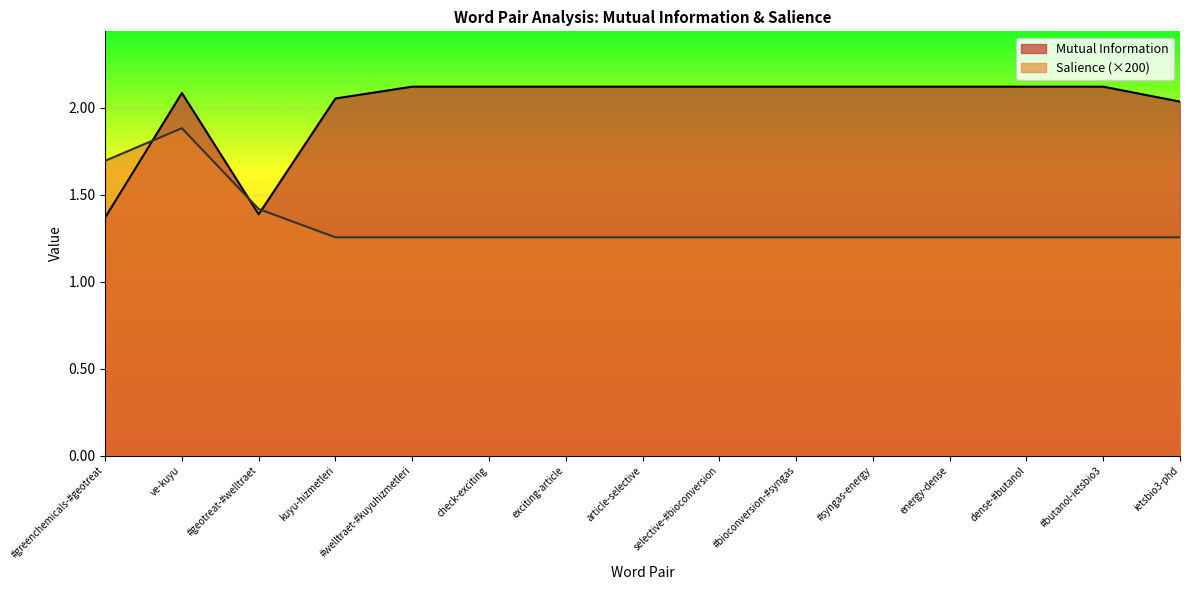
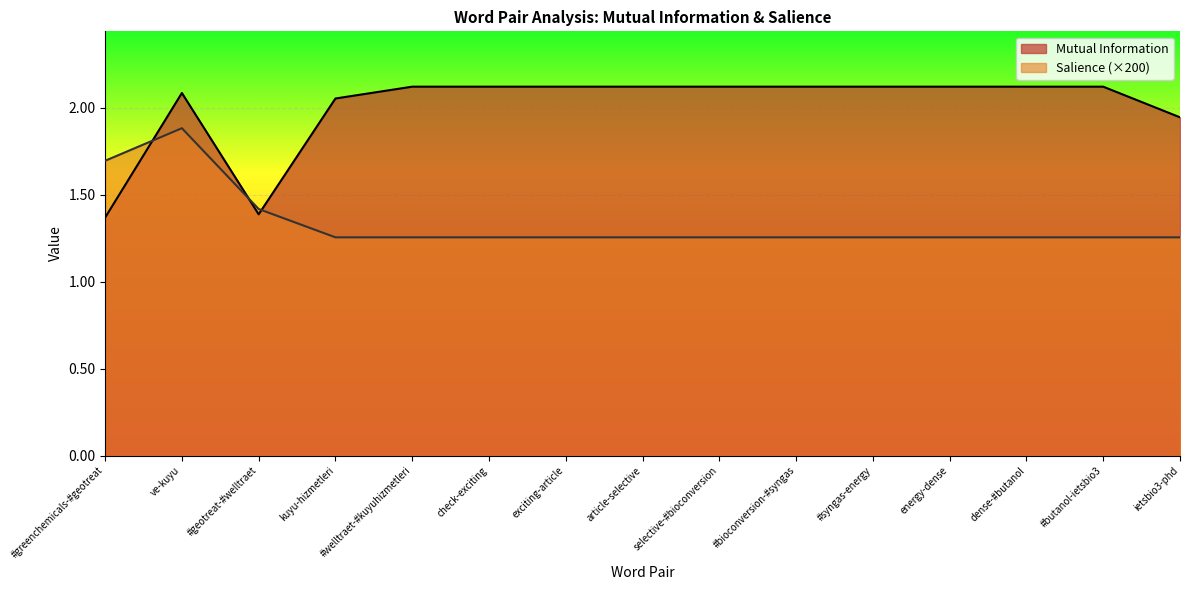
Mutual Information, ietsbio3-phd: 2.03 -> 1.94
